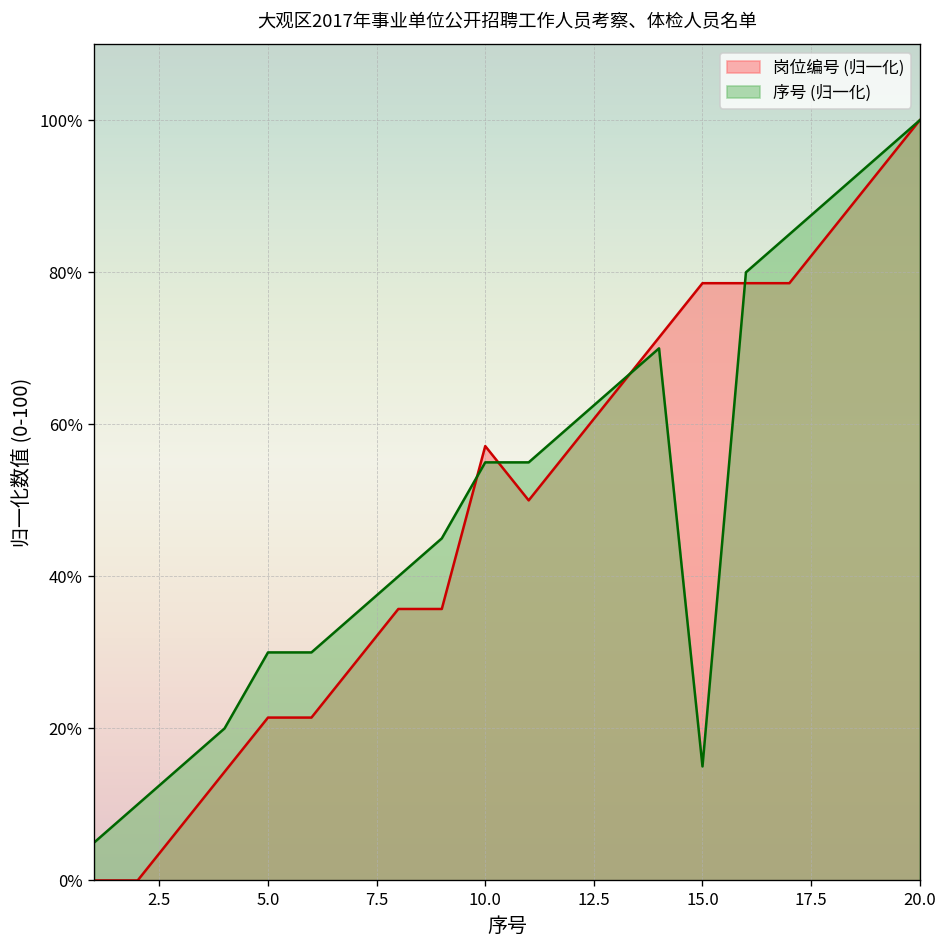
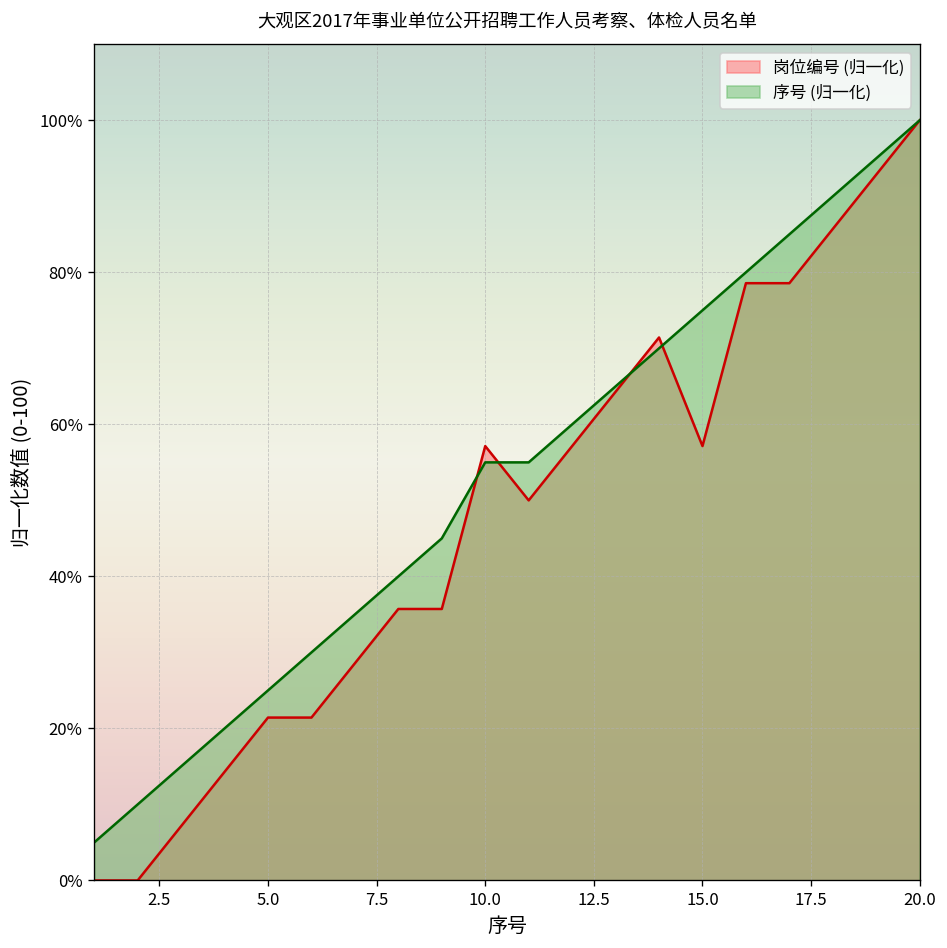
序号 (归一化), 5.0: 30% -> 25%
岗位编号 (归一化), 15.0: 79% -> 57%
序号 (归一化), 15.0: 15% -> 75%
